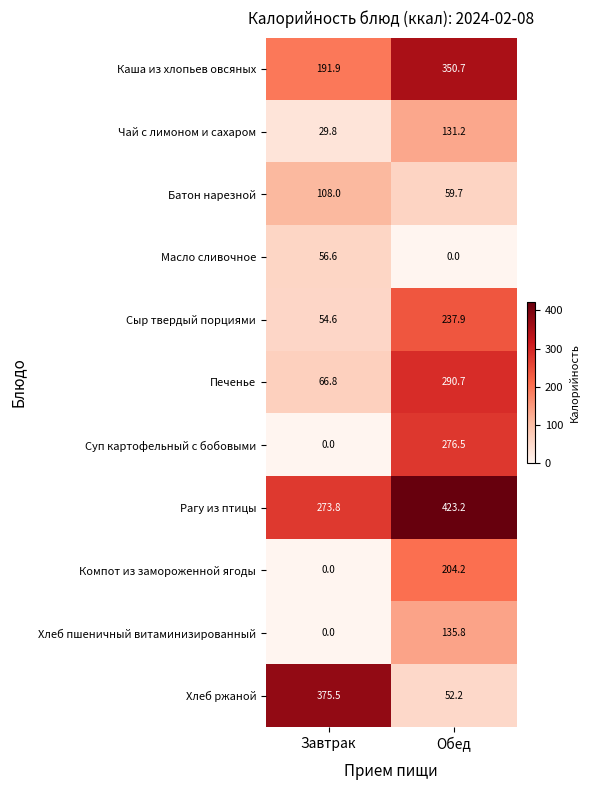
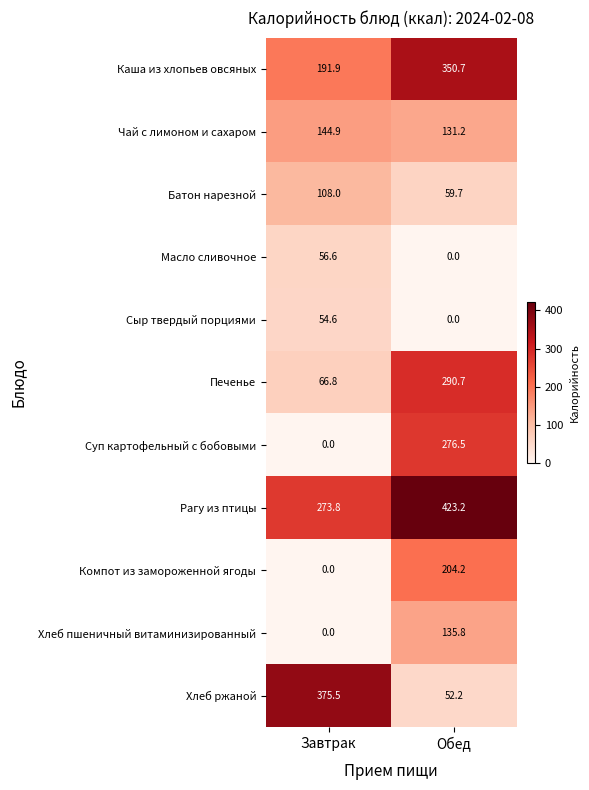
Чай с лимоном и сахаром, Завтрак: 29.8 -> 144.9
Сыр твердый порциями, Обед: 237.9 -> 0.0
